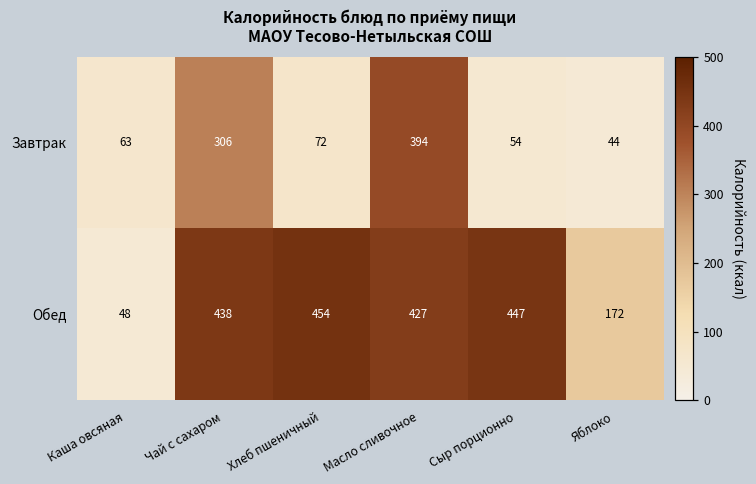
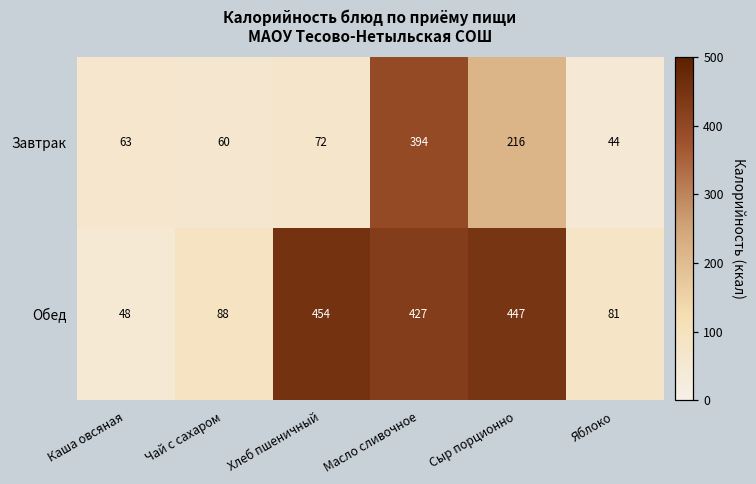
Завтрак, Чай с сахаром: 306 -> 60
Завтрак, Сыр порционно: 54 -> 216
Обед, Чай с сахаром: 438 -> 88
Обед, Яблоко: 172 -> 81
